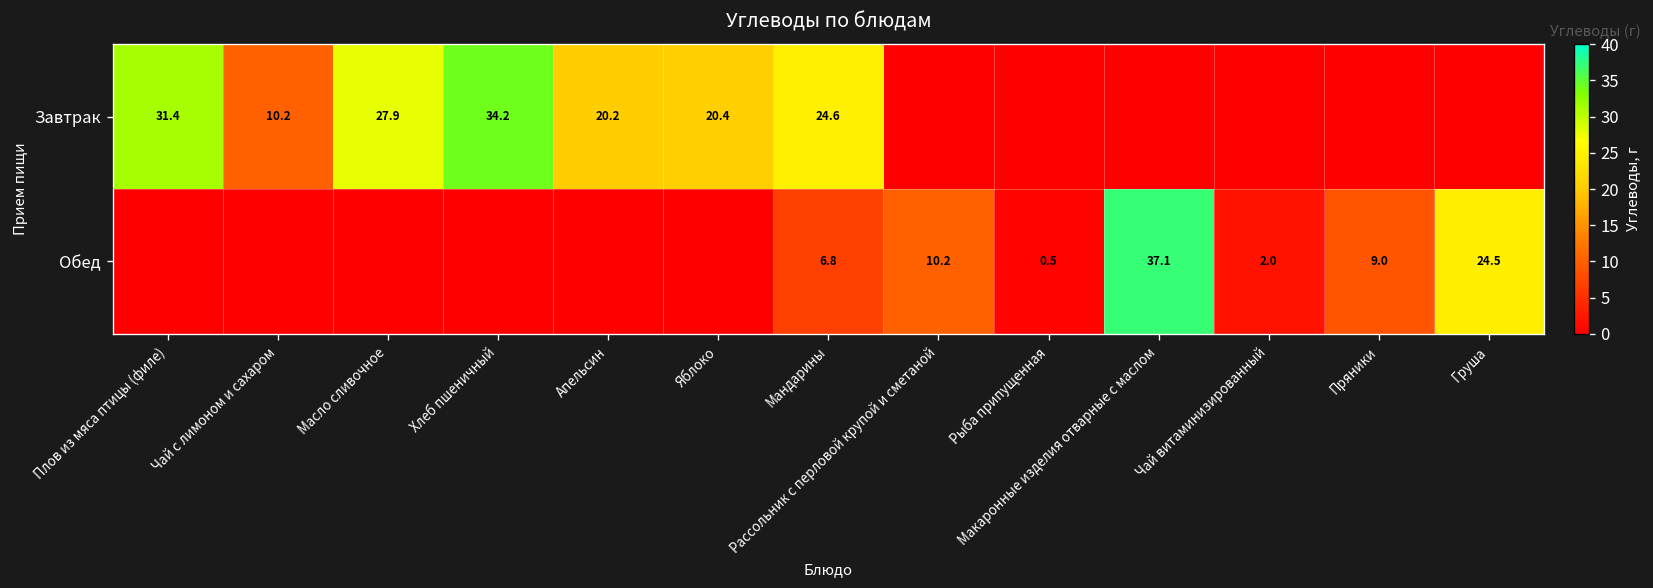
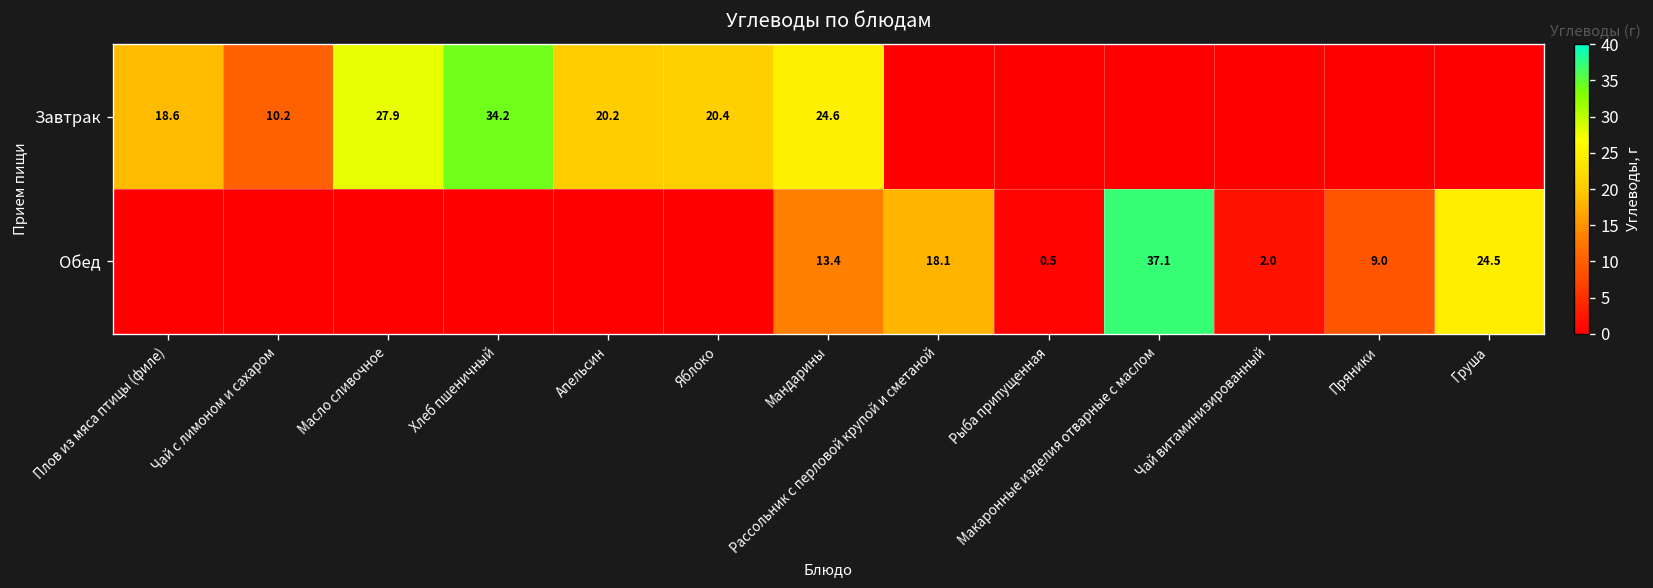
Завтрак, Плов из мяса птицы (филе): 31.4 -> 18.6
Обед, Мандарины: 6.8 -> 13.4
Обед, Рассольник с перловой крупой и сметаной: 10.2 -> 18.1
